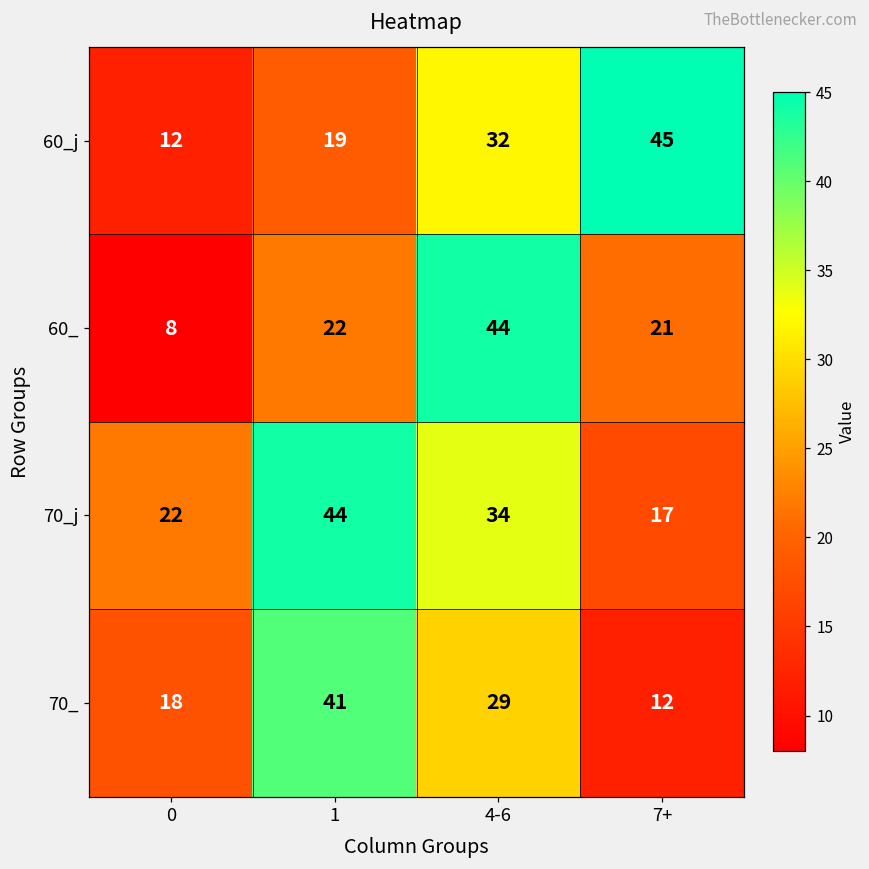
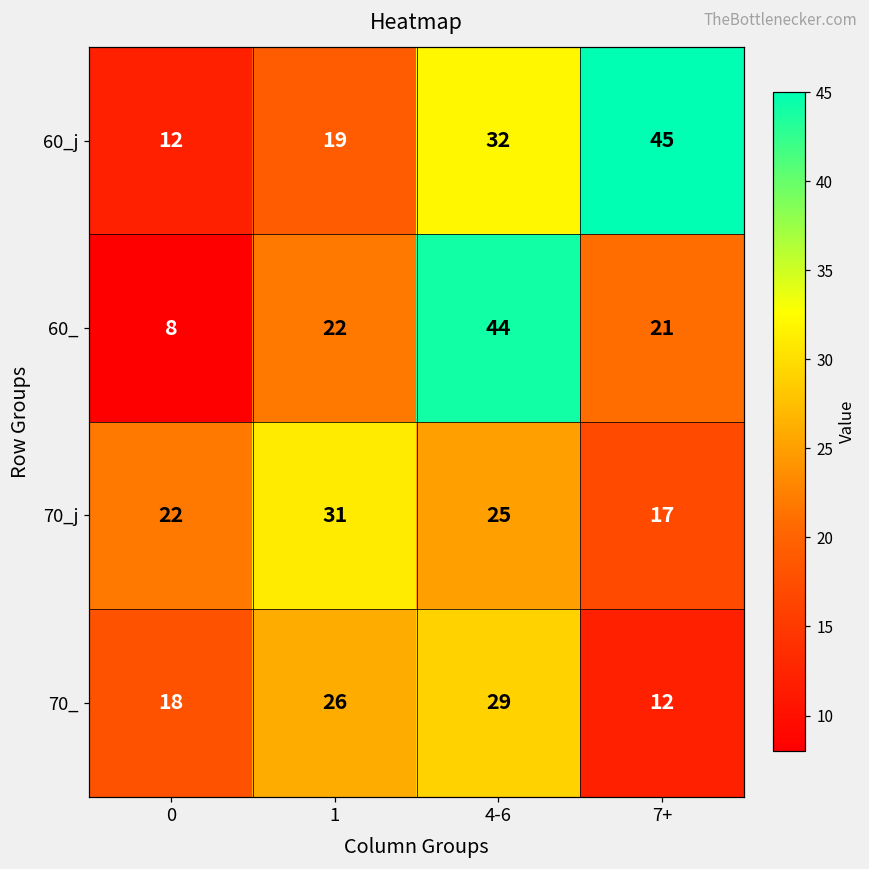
70_j, 1: 44 -> 31
70_j, 4-6: 34 -> 25
70_, 1: 41 -> 26
